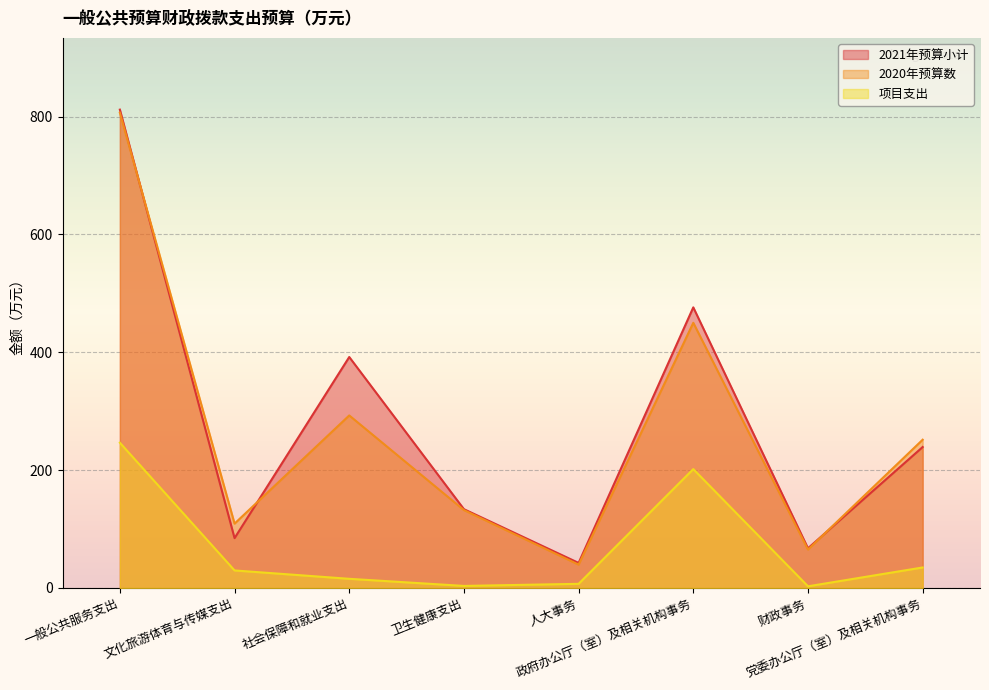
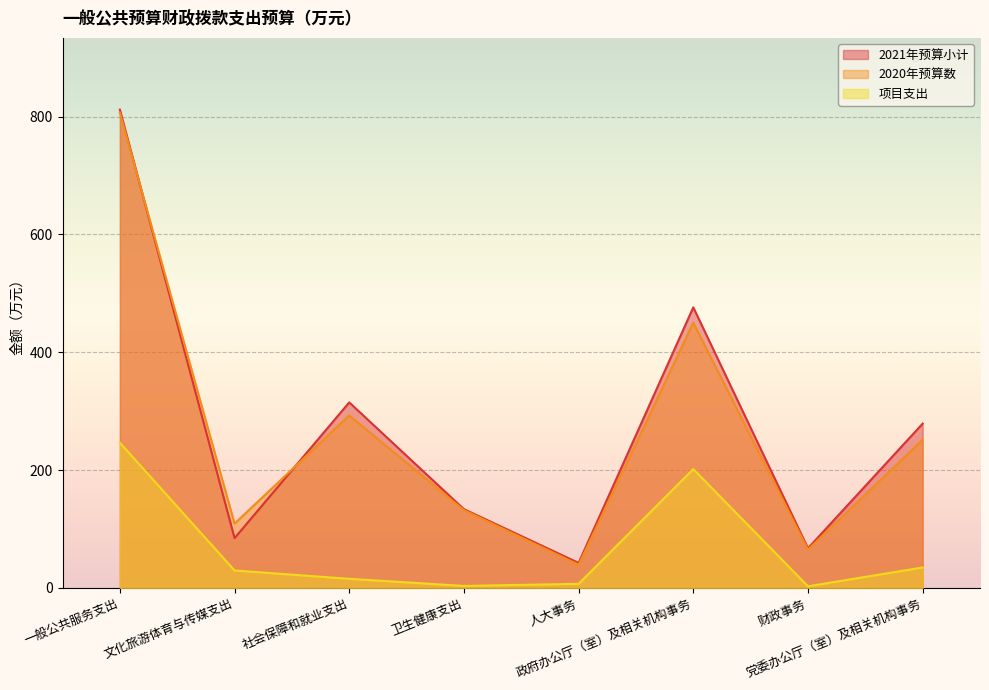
2021年预算小计, 社会保障和就业支出: 390 -> 310
2021年预算小计, 党委办公厅（室）及相关机构事务: 240 -> 280
